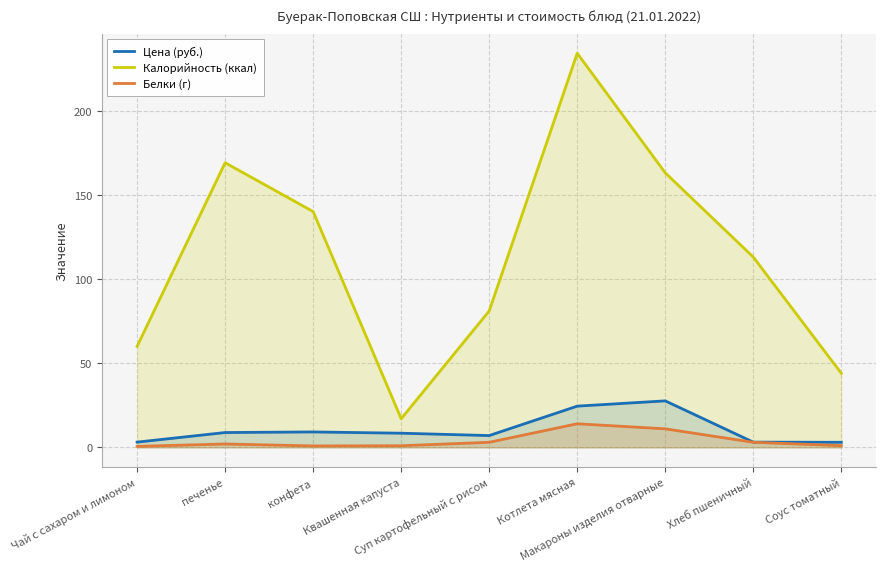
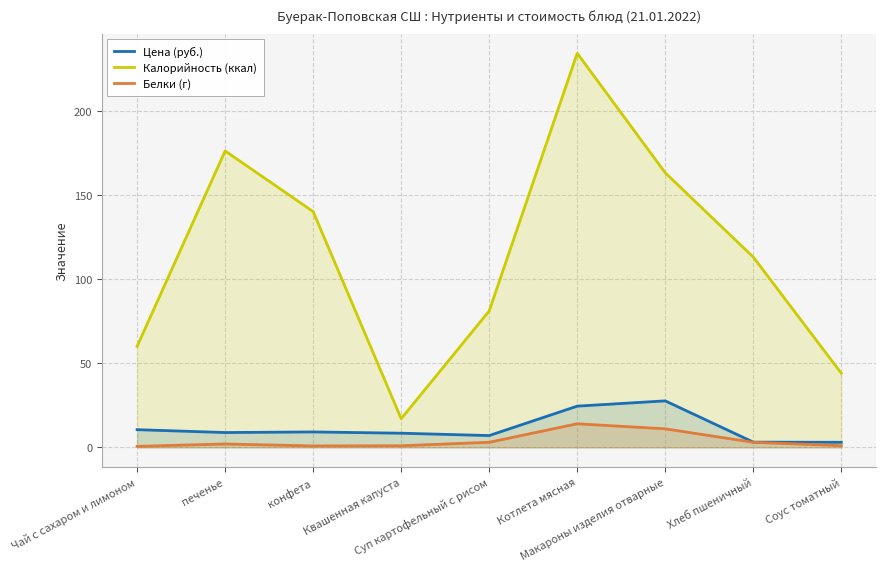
Цена (руб.), Чай с сахаром и лимоном: 3 -> 11
Калорийность (ккал), печенье: 169 -> 176
